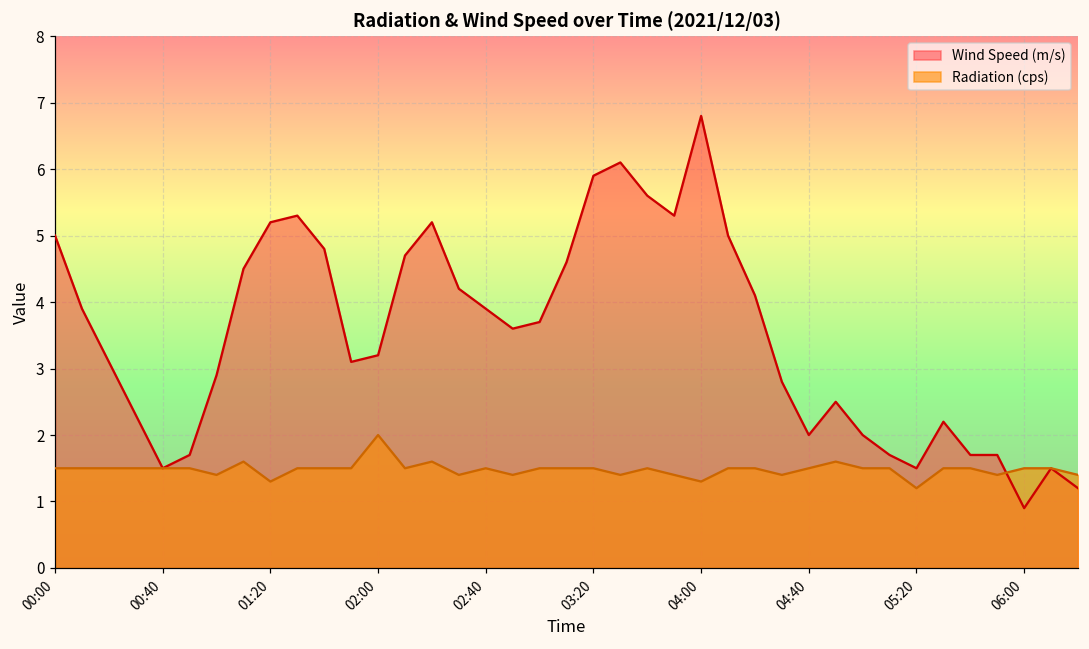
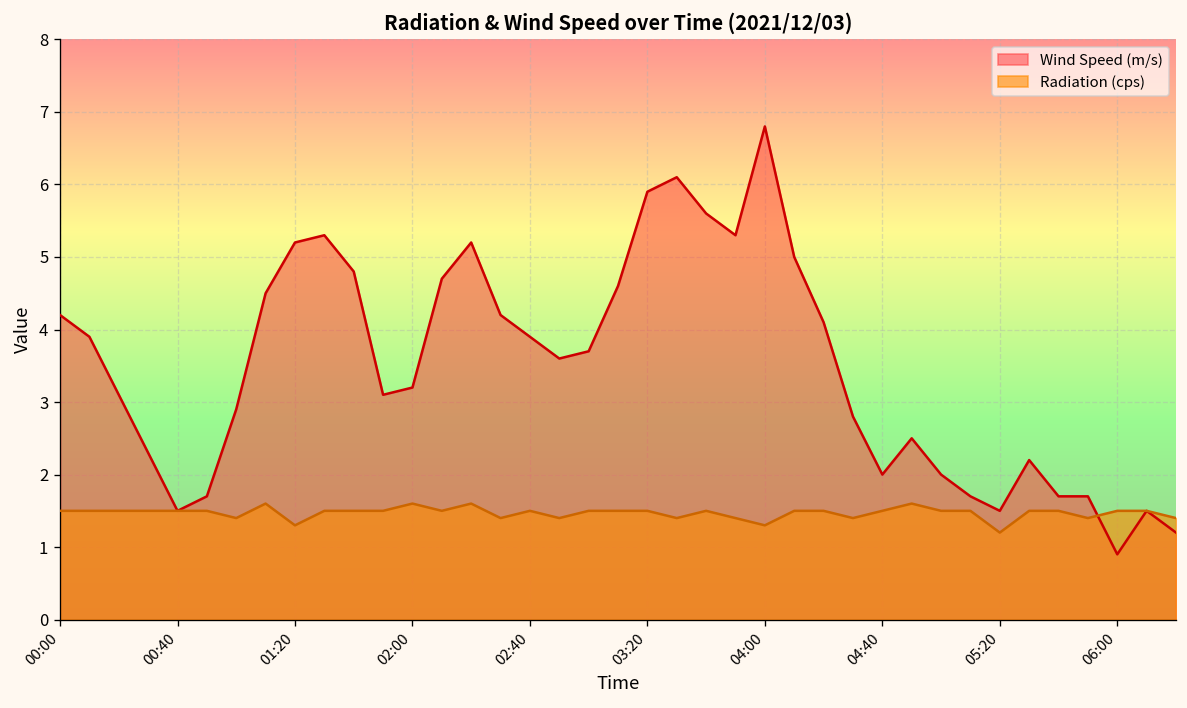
Wind Speed (m/s), 00:00: 5.0 -> 4.2
Radiation (cps), 02:00: 2.0 -> 1.6
